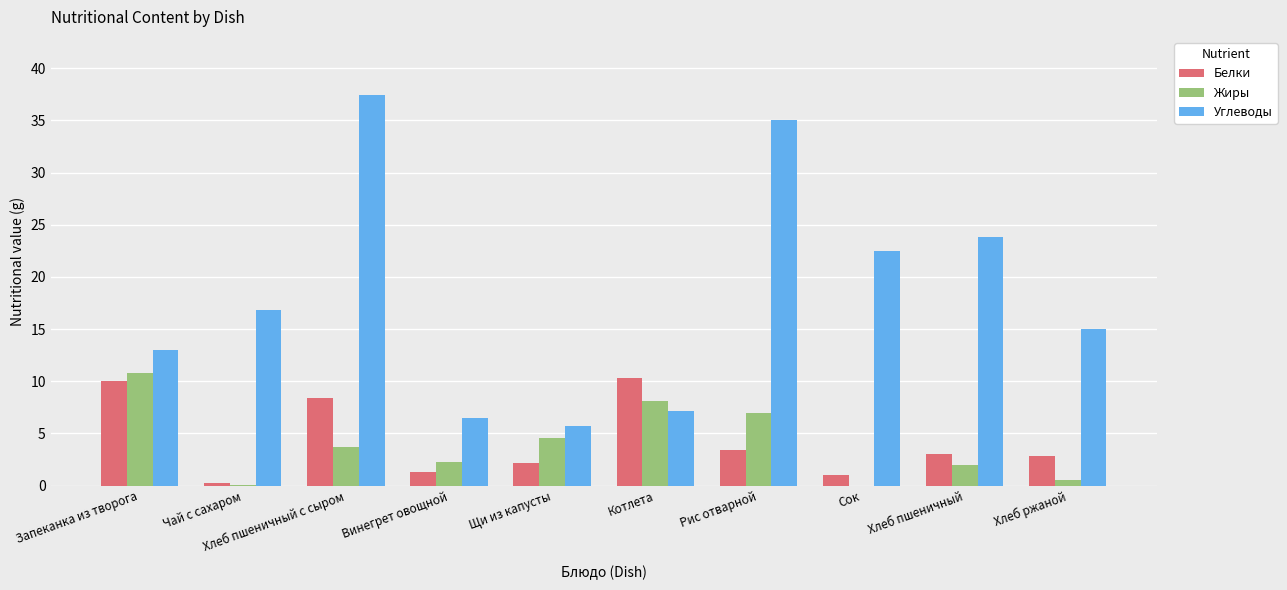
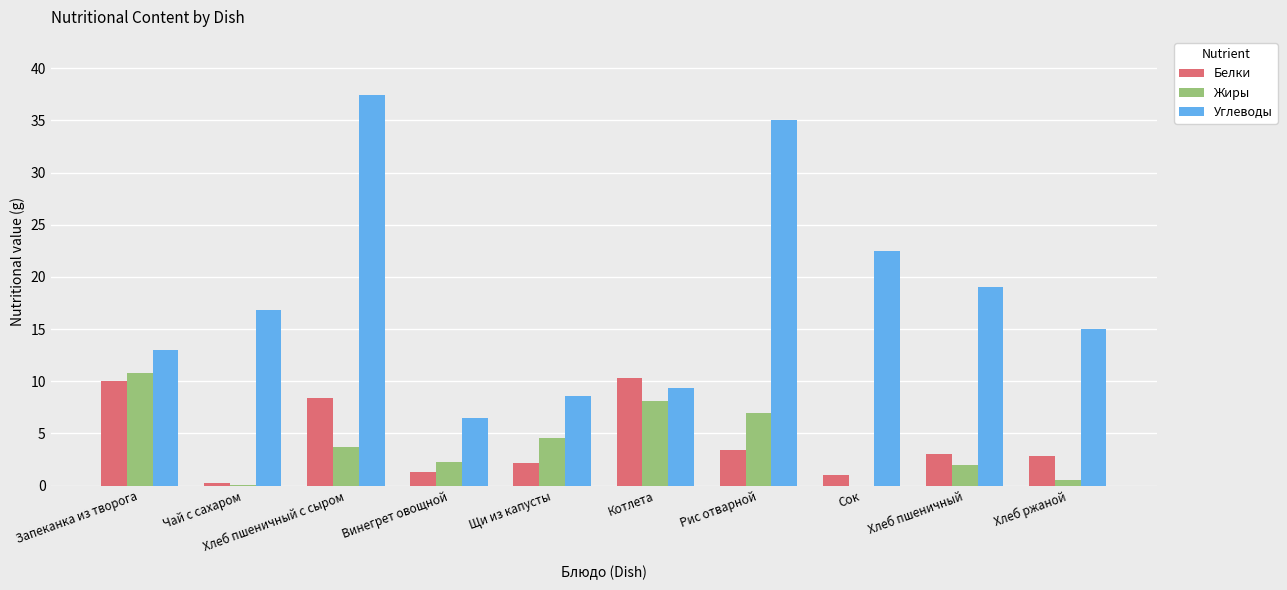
Углеводы, Щи из капусты: 5.7 -> 8.6
Углеводы, Котлета: 7.1 -> 9.4
Углеводы, Хлеб пшеничный: 23.8 -> 19.0
